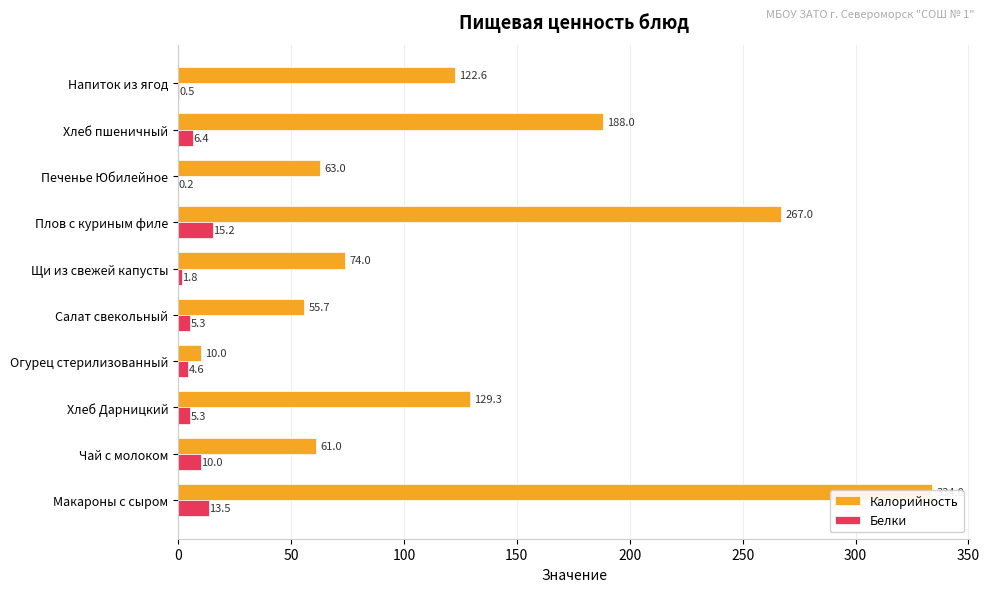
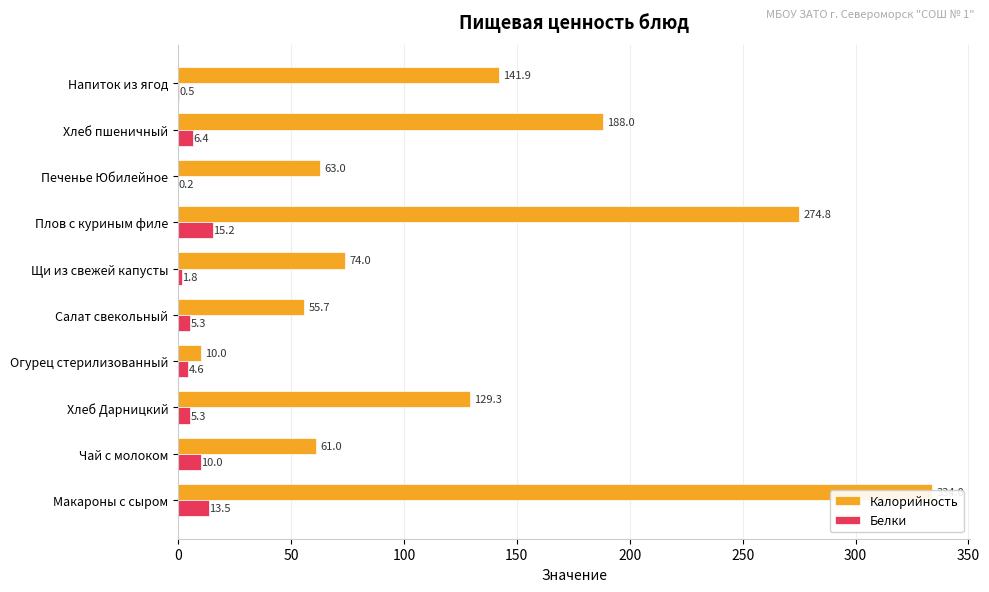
Калорийность, Напиток из ягод: 122.6 -> 141.9
Калорийность, Плов с куриным филе: 267.0 -> 274.8
